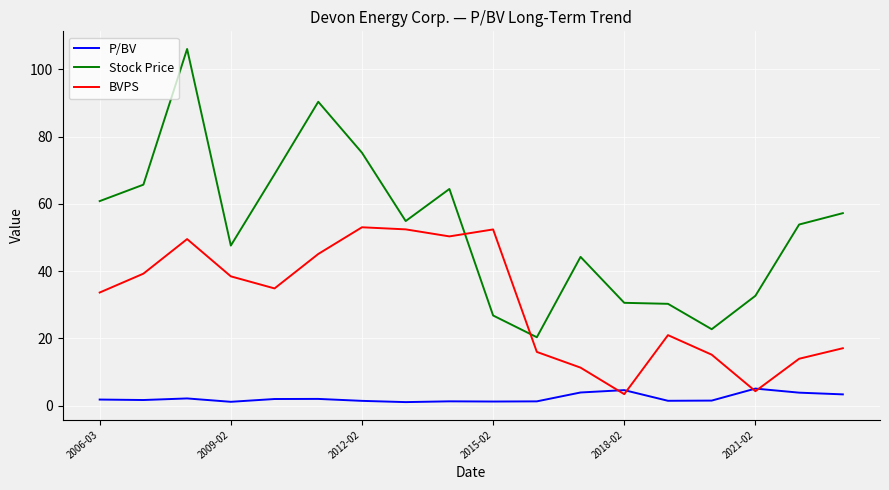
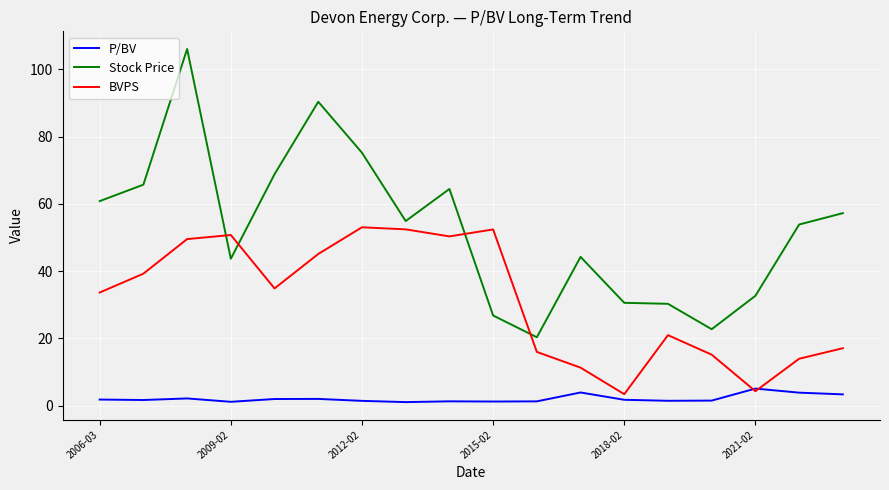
Stock Price, 2009-02: 48 -> 44
BVPS, 2009-02: 38 -> 51
P/BV, 2018-02: 5 -> 2
